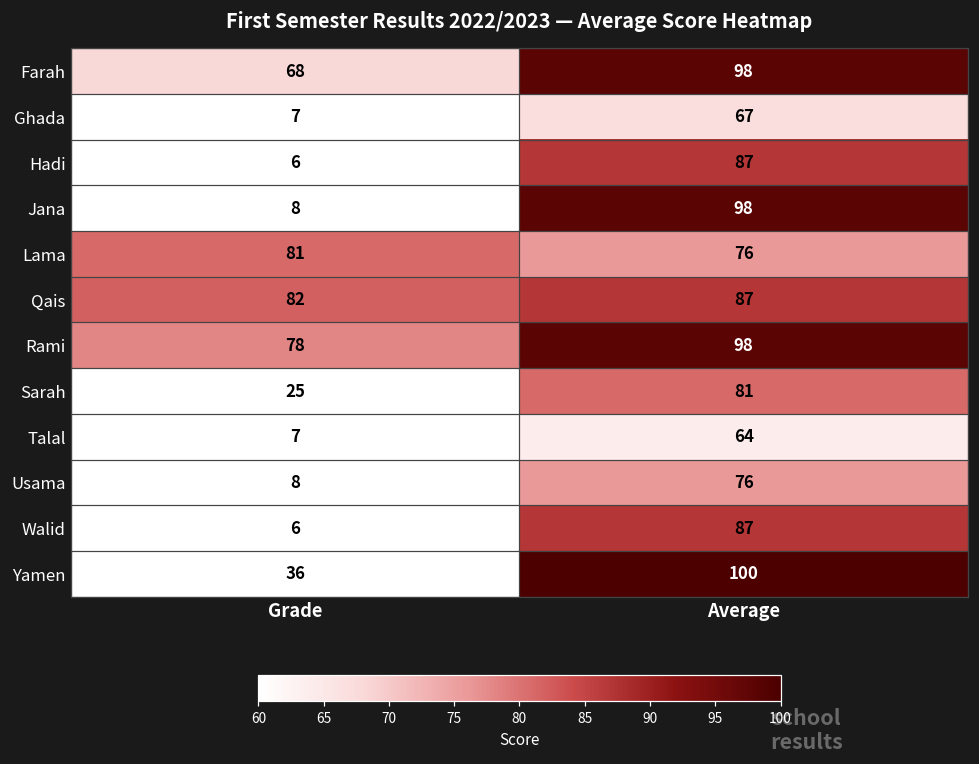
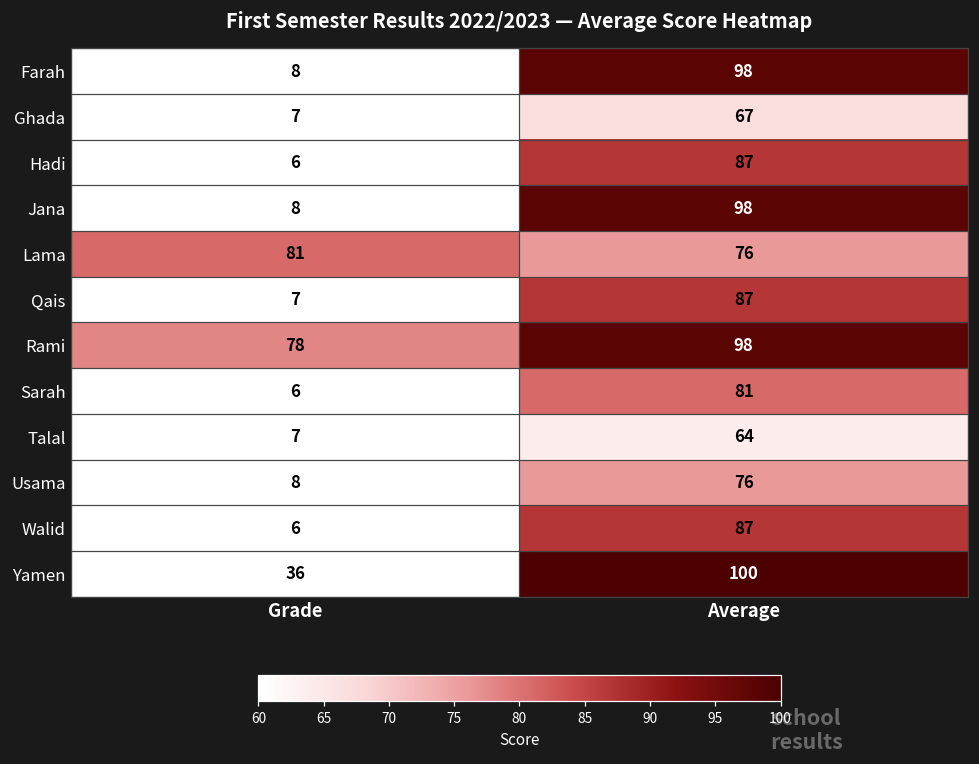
Farah, Grade: 68 -> 8
Qais, Grade: 82 -> 7
Sarah, Grade: 25 -> 6
